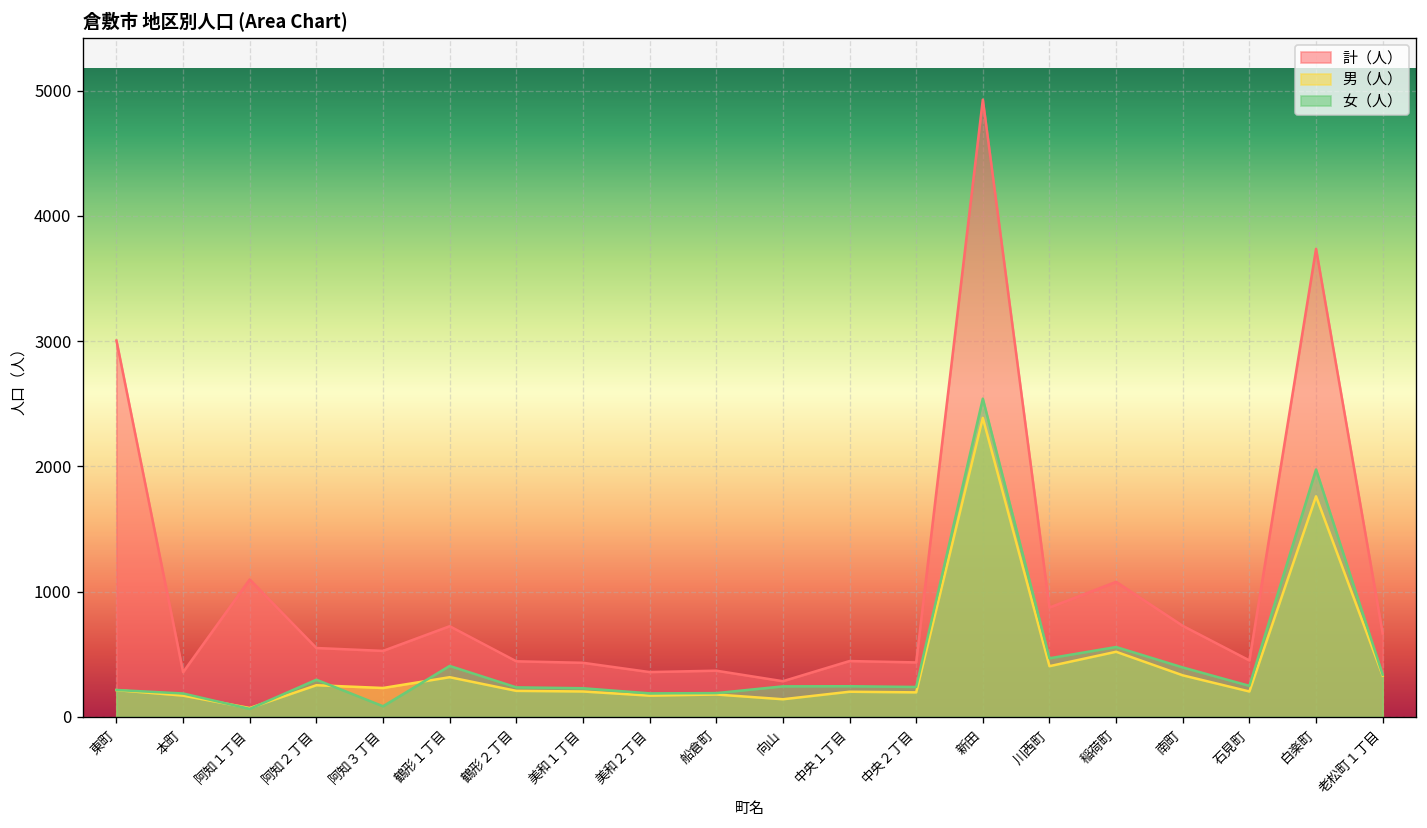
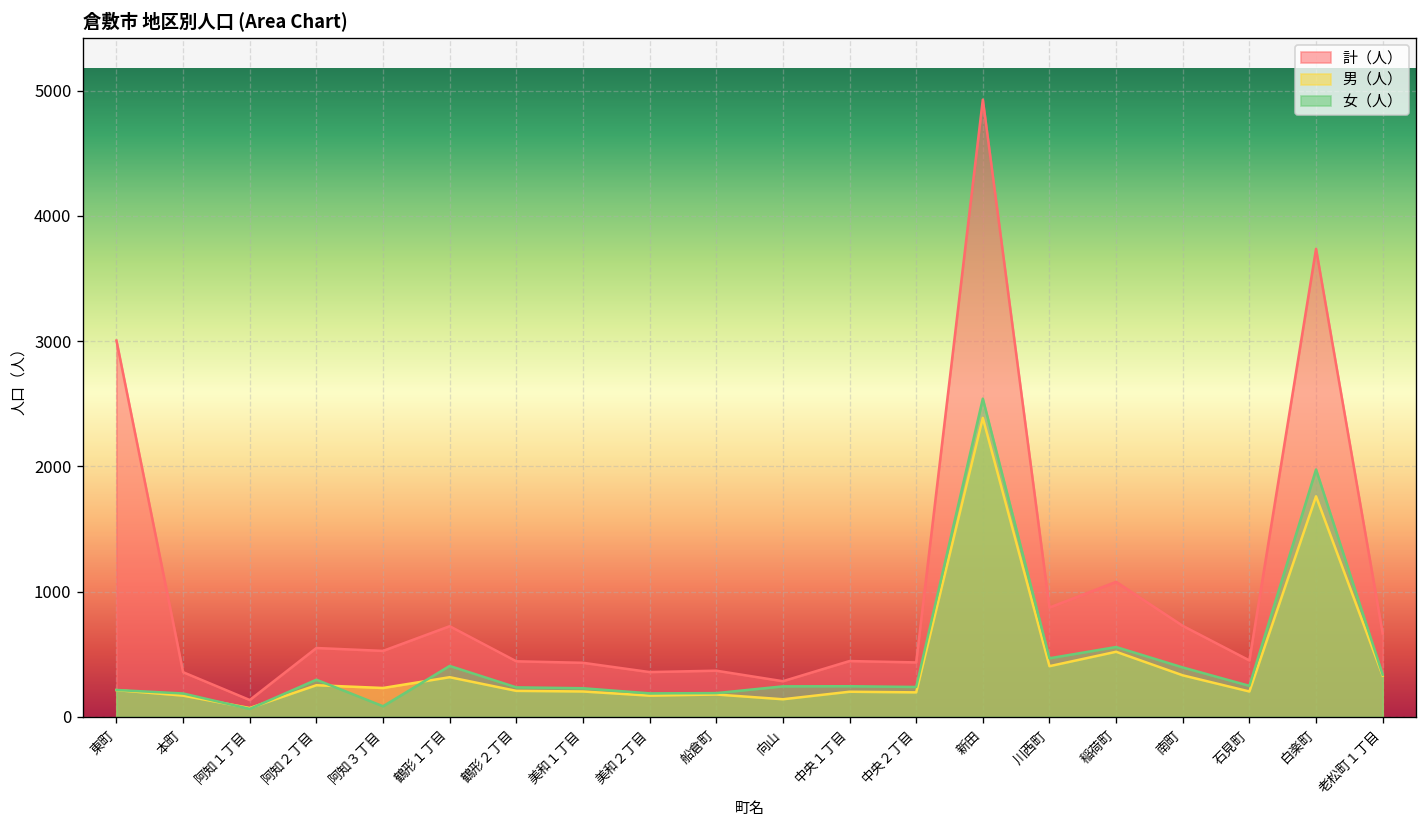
計（人）, 阿知１丁目: 1100 -> 140
